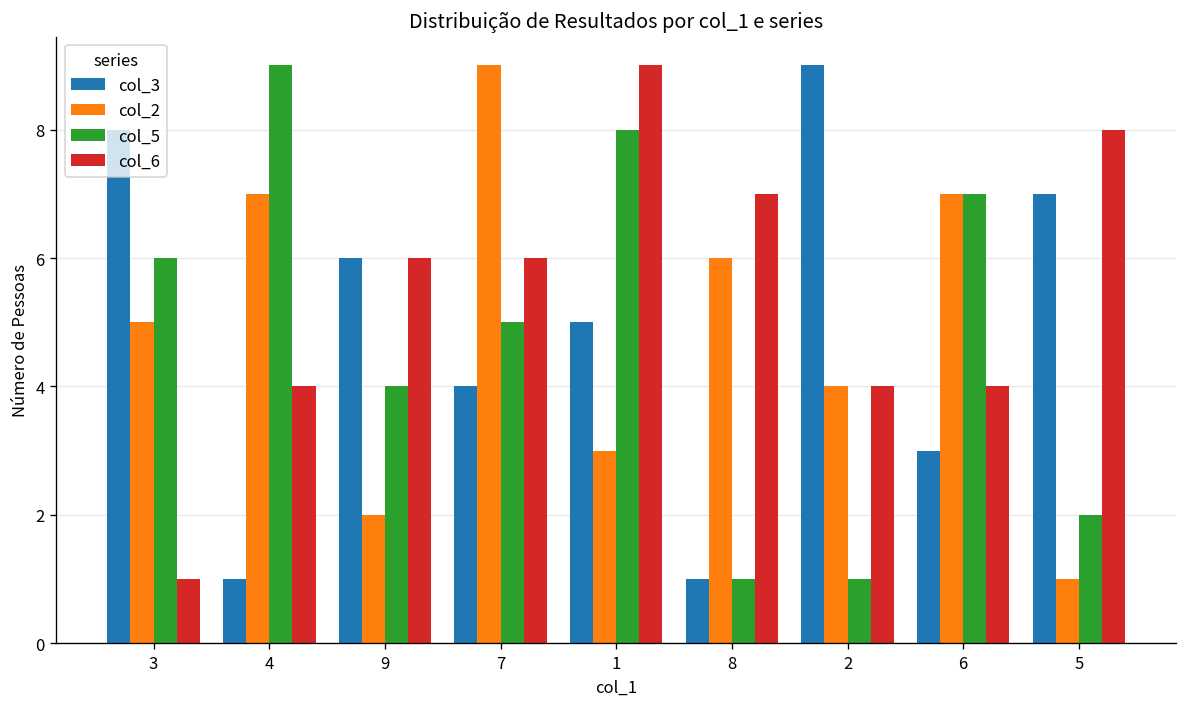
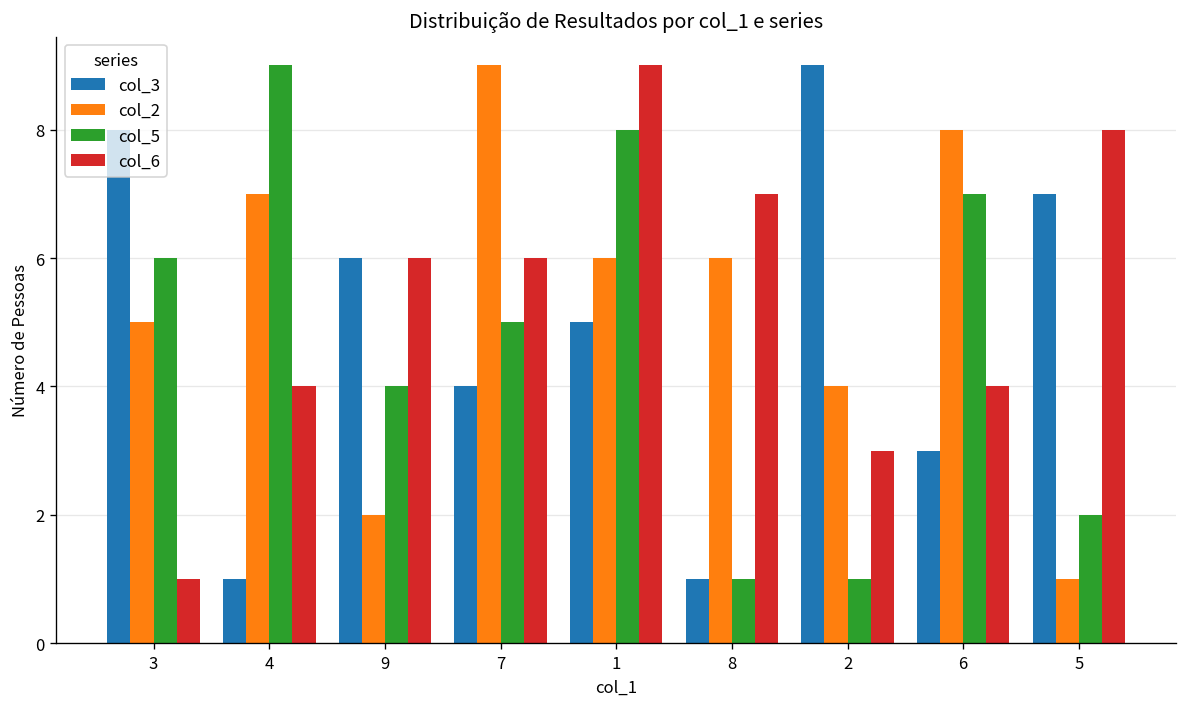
col_2, 1: 3 -> 6
col_6, 2: 4 -> 3
col_2, 6: 7 -> 8
